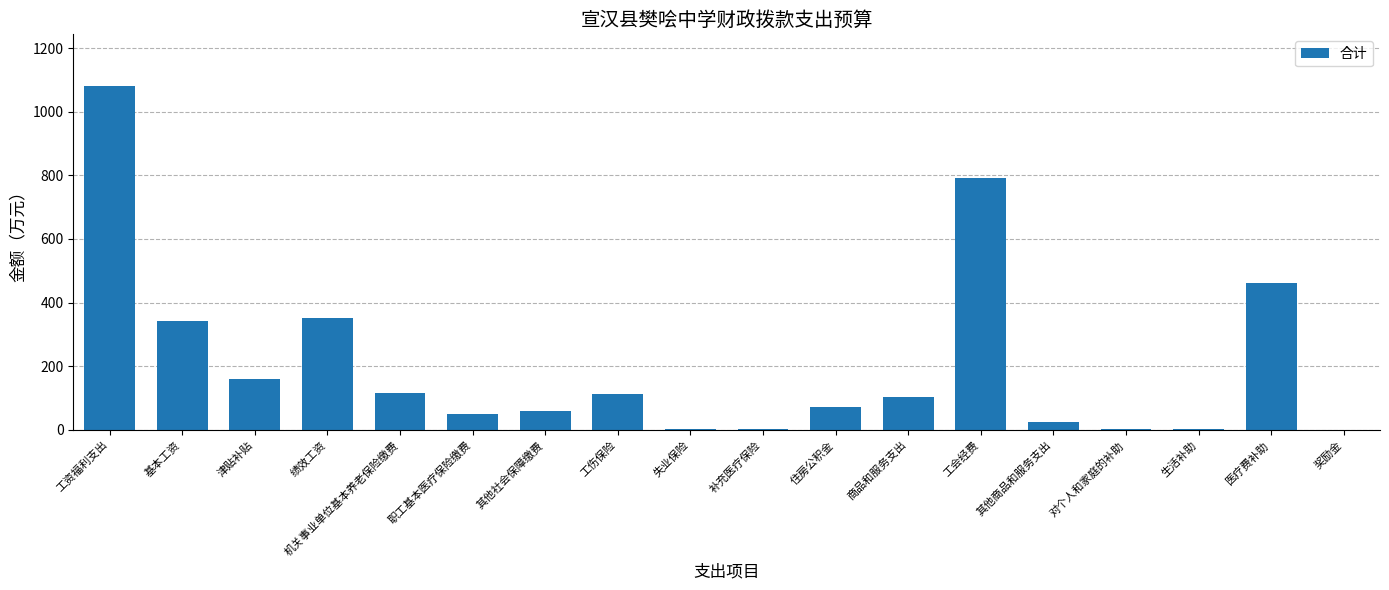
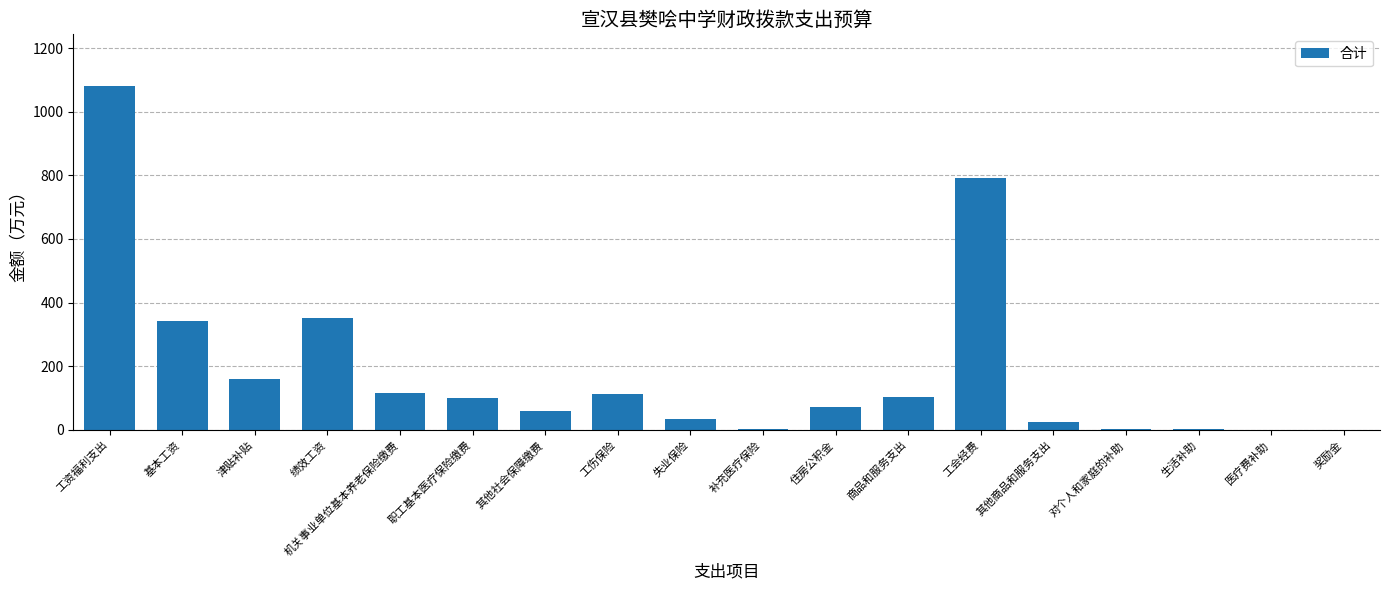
职工基本医疗保险缴费: 50 -> 100
失业保险: 0 -> 30
医疗费补助: 460 -> 0
